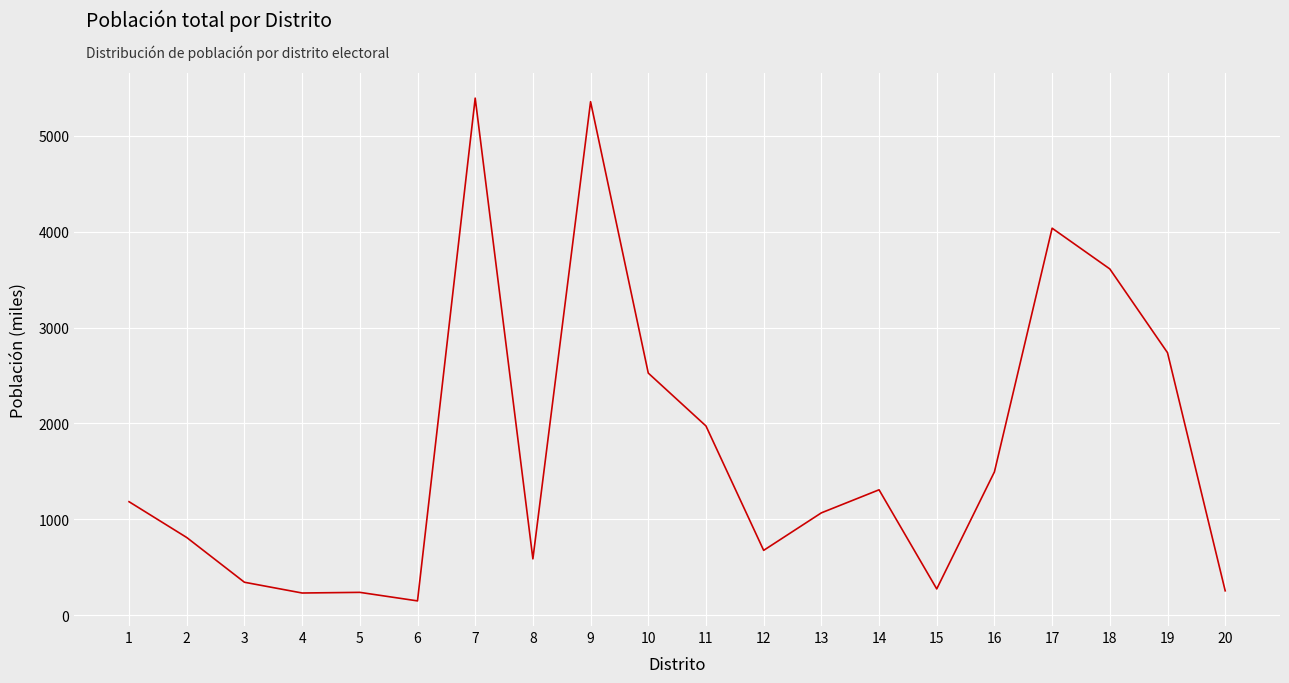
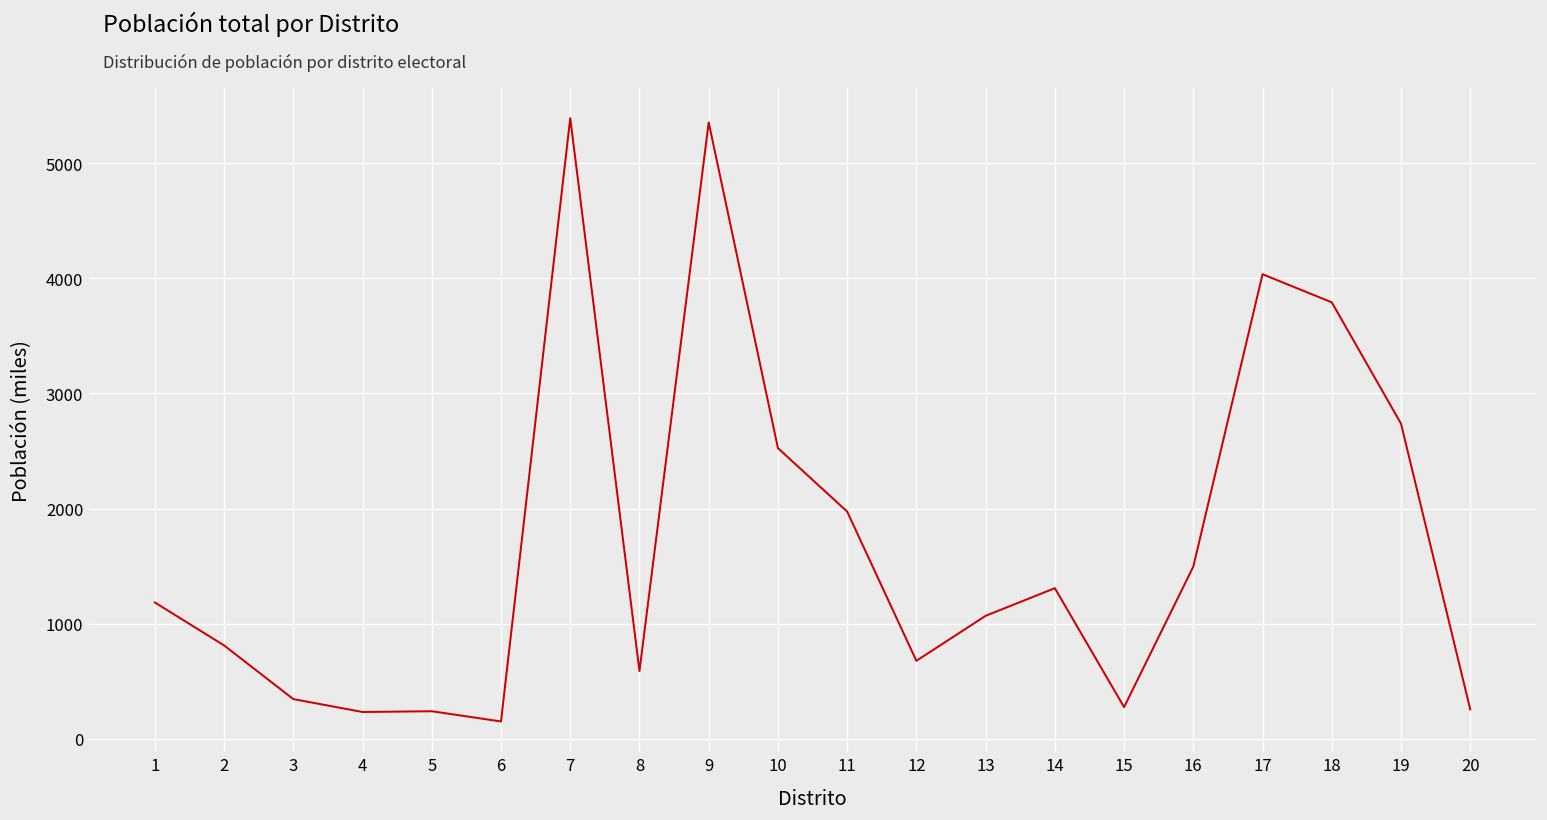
18: 3600 -> 3800
